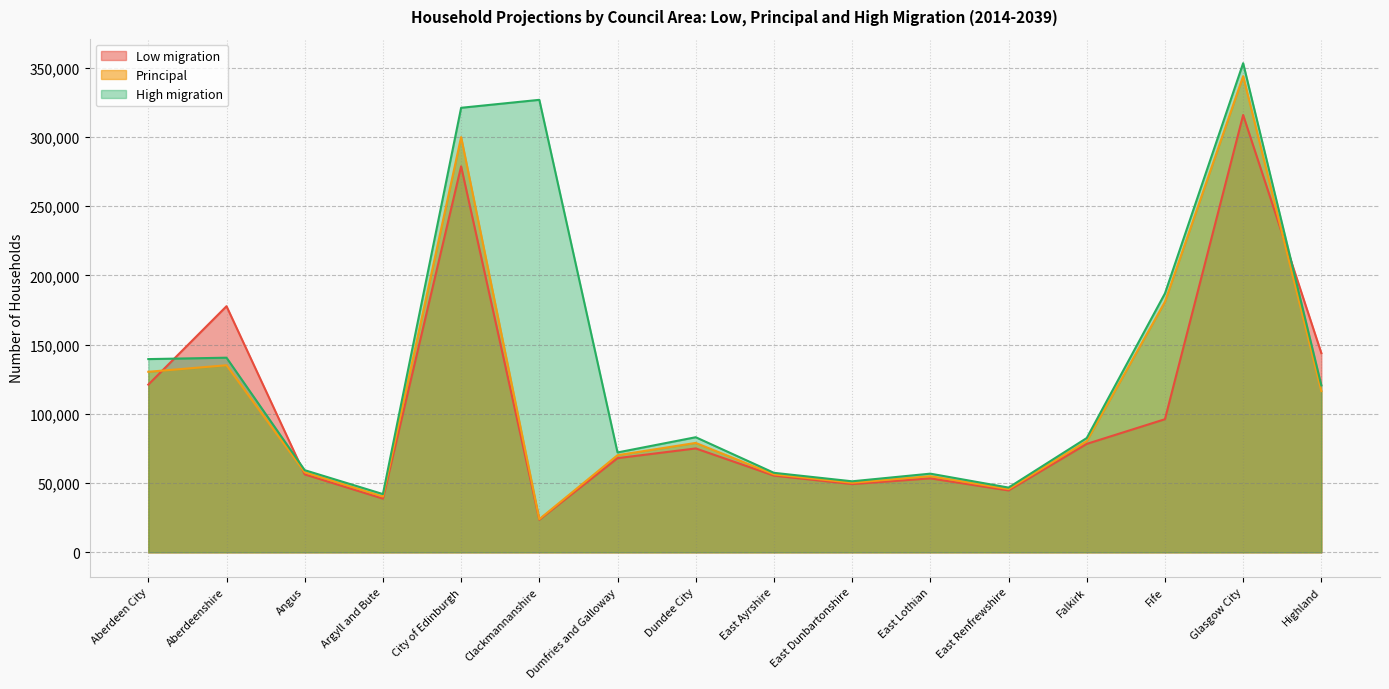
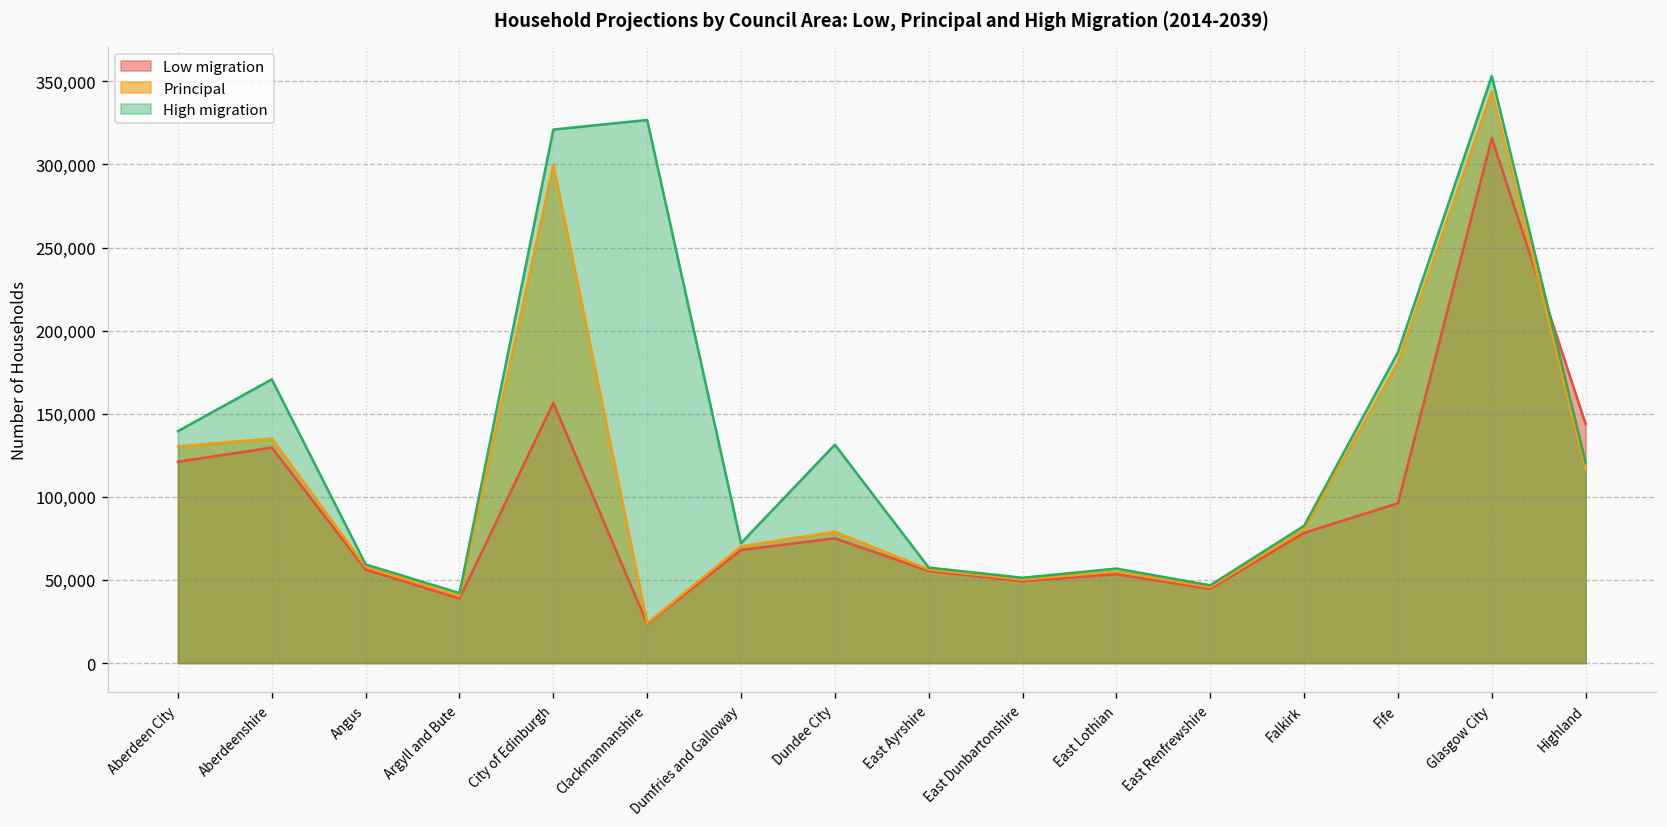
Low migration, Aberdeenshire: 178,000 -> 130,000
High migration, Aberdeenshire: 141,000 -> 171,000
Low migration, City of Edinburgh: 279,000 -> 157,000
High migration, Dundee City: 83,000 -> 131,000
